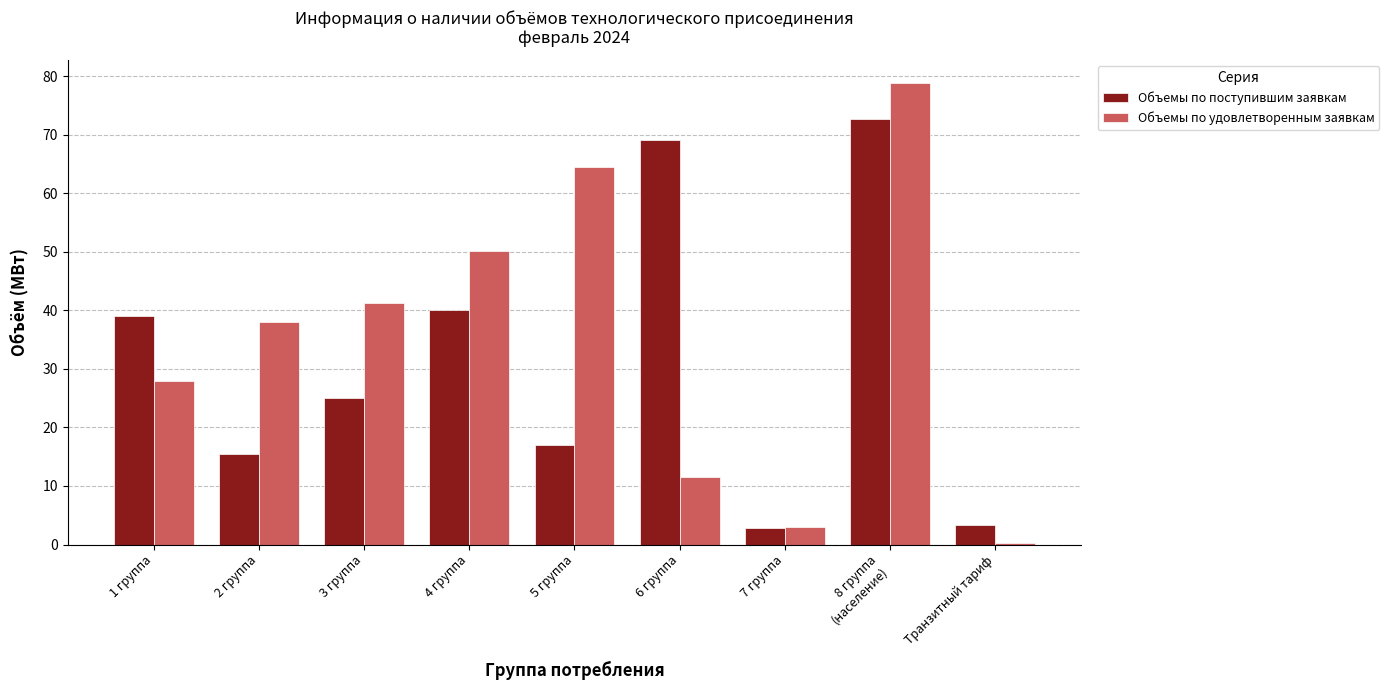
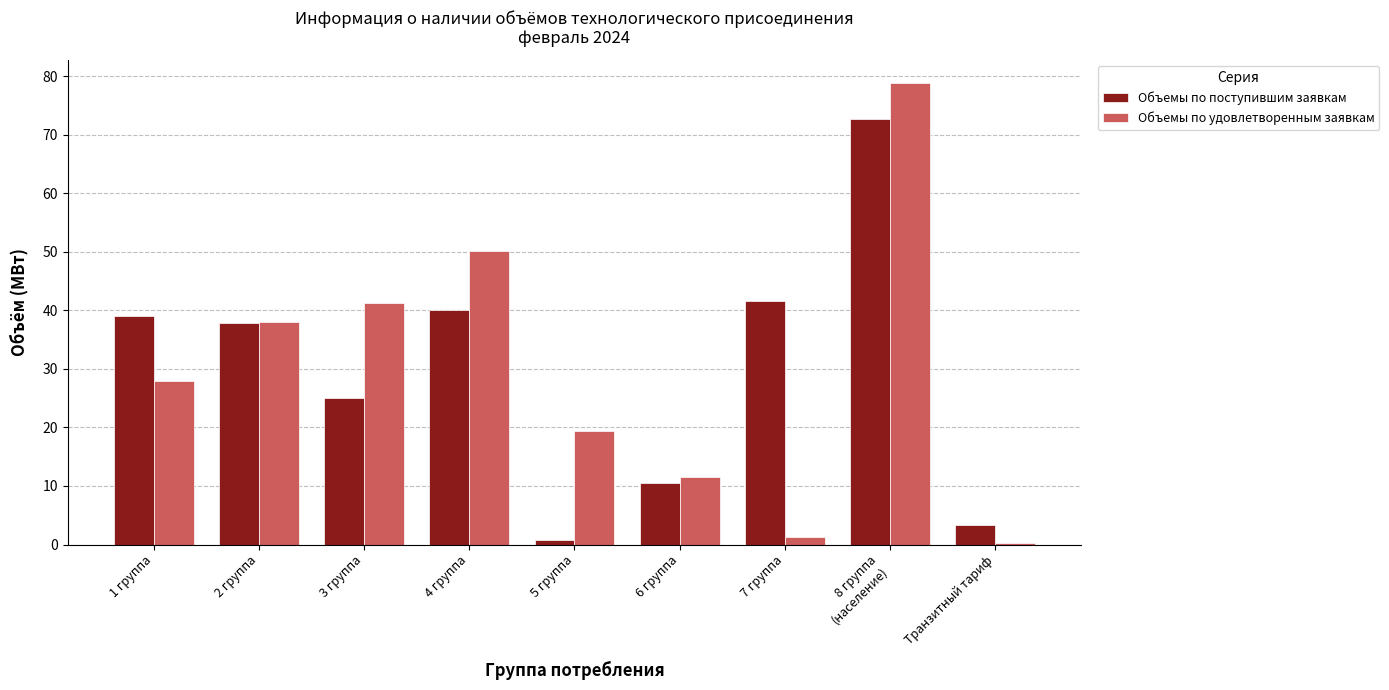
Объемы по поступившим заявкам, 2 группа: 15 -> 38
Объемы по поступившим заявкам, 5 группа: 17 -> 1
Объемы по удовлетворенным заявкам, 5 группа: 64 -> 19
Объемы по поступившим заявкам, 6 группа: 69 -> 11
Объемы по поступившим заявкам, 7 группа: 3 -> 42
Объемы по удовлетворенным заявкам, 7 группа: 3 -> 1
